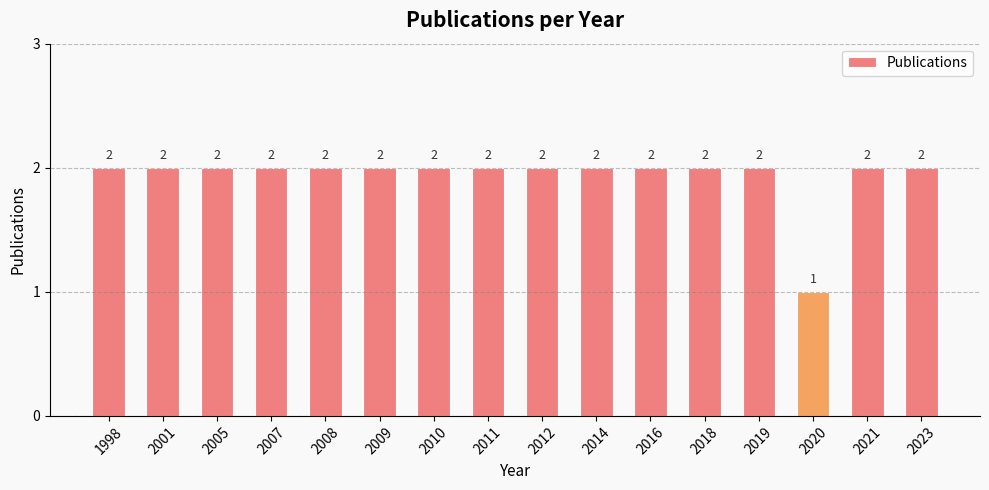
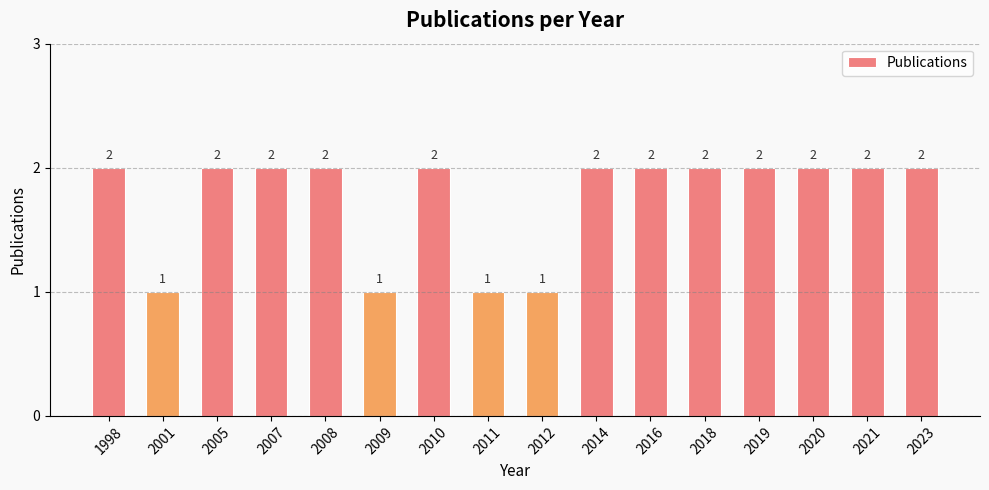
2001: 2 -> 1
2009: 2 -> 1
2011: 2 -> 1
2012: 2 -> 1
2020: 1 -> 2
